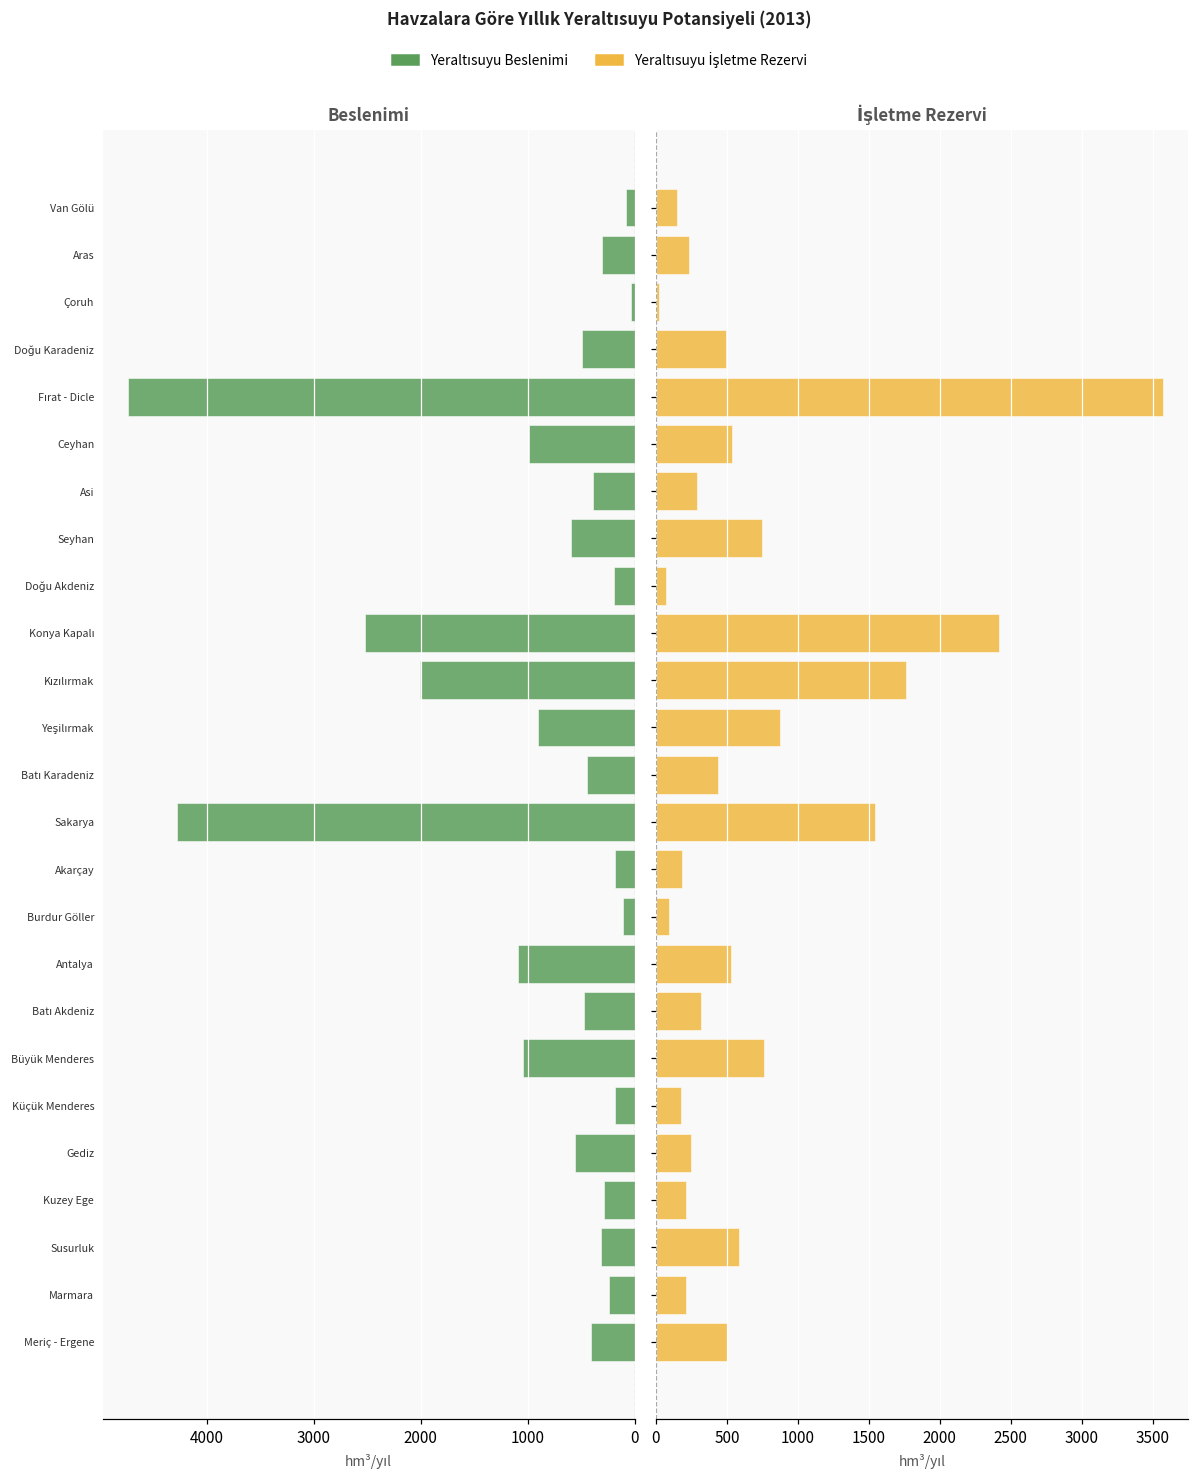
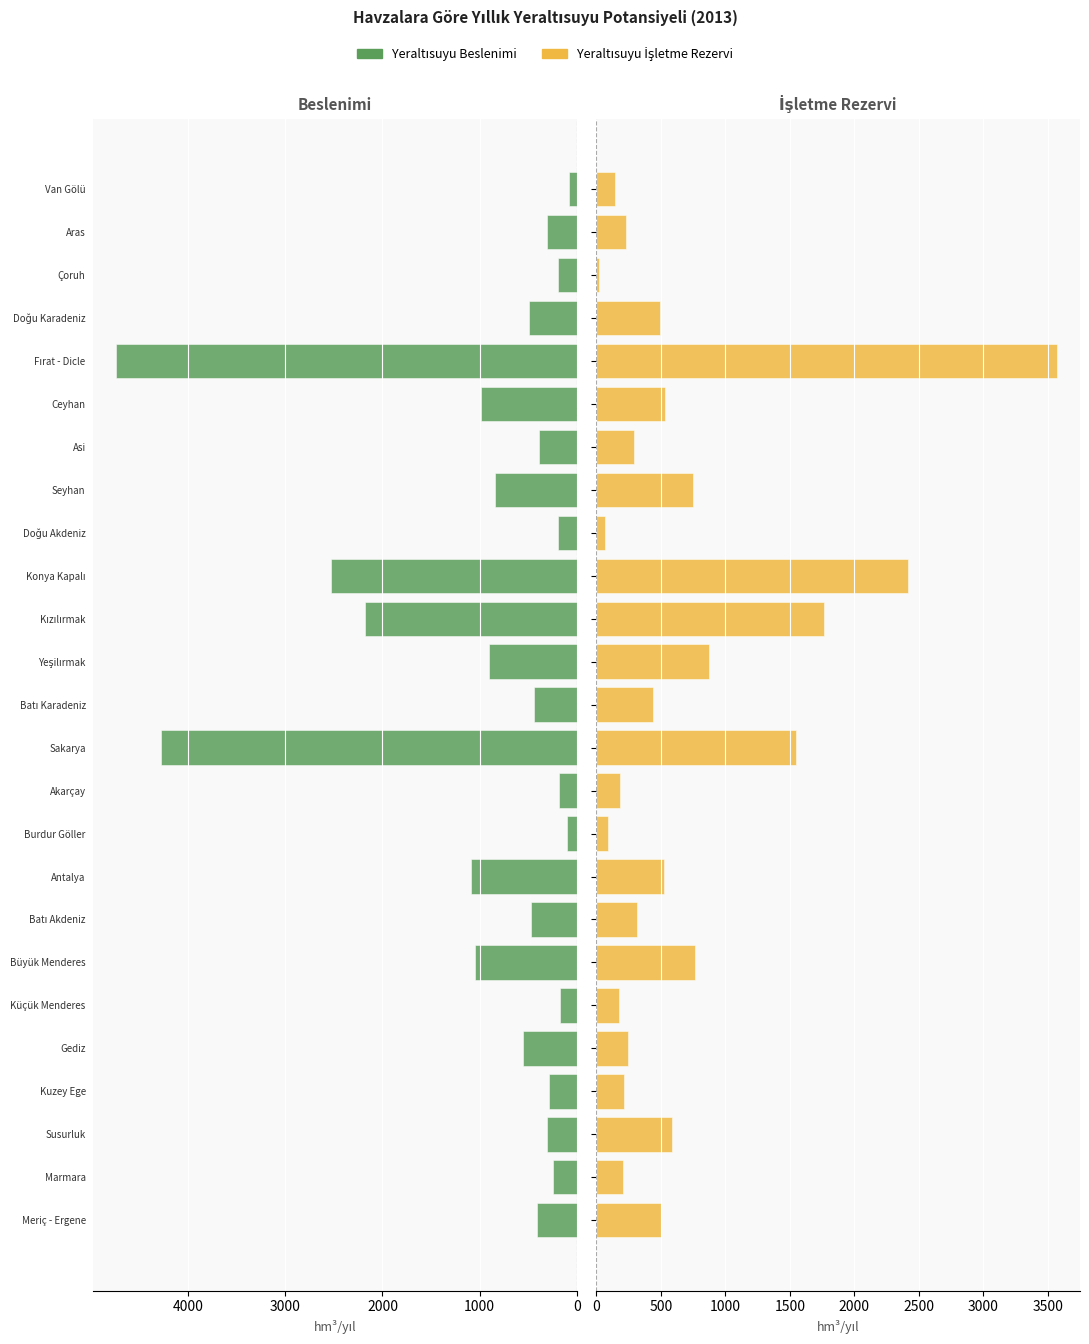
Beslenimi, Çoruh: 0 -> 200
Beslenimi, Seyhan: 600 -> 800
Beslenimi, Kızılırmak: 2000 -> 2200
